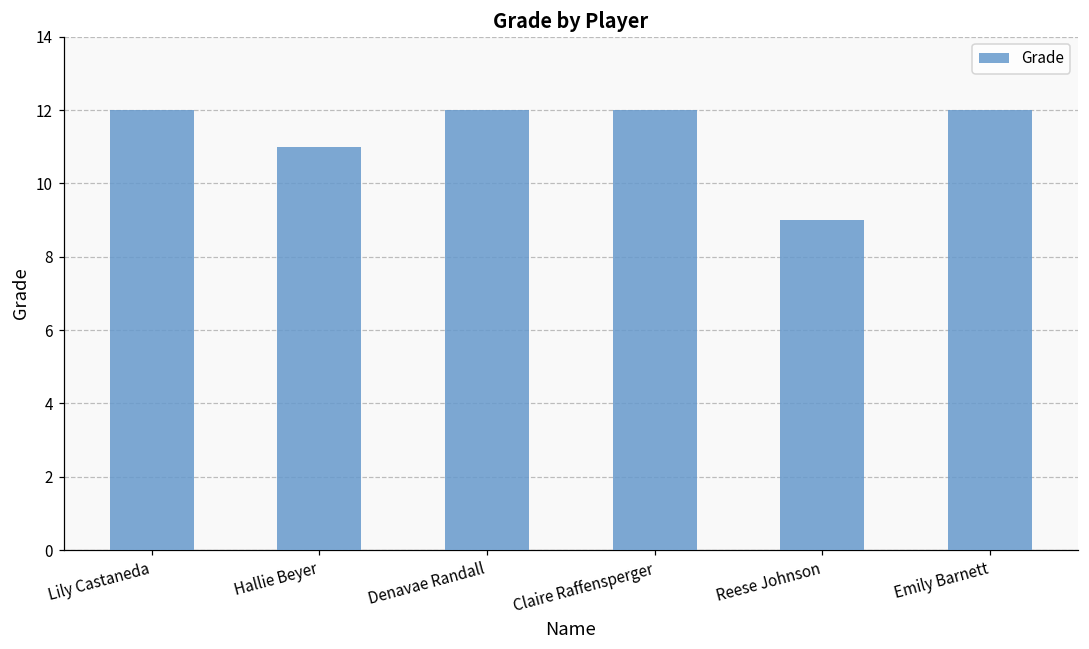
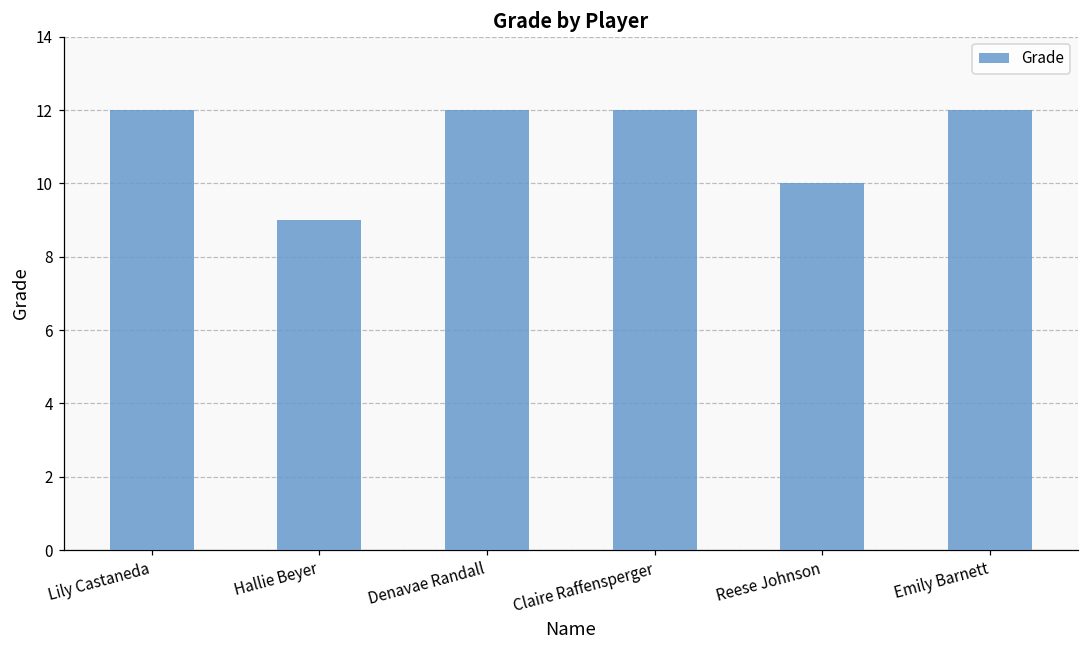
Hallie Beyer: 11 -> 9
Reese Johnson: 9 -> 10
